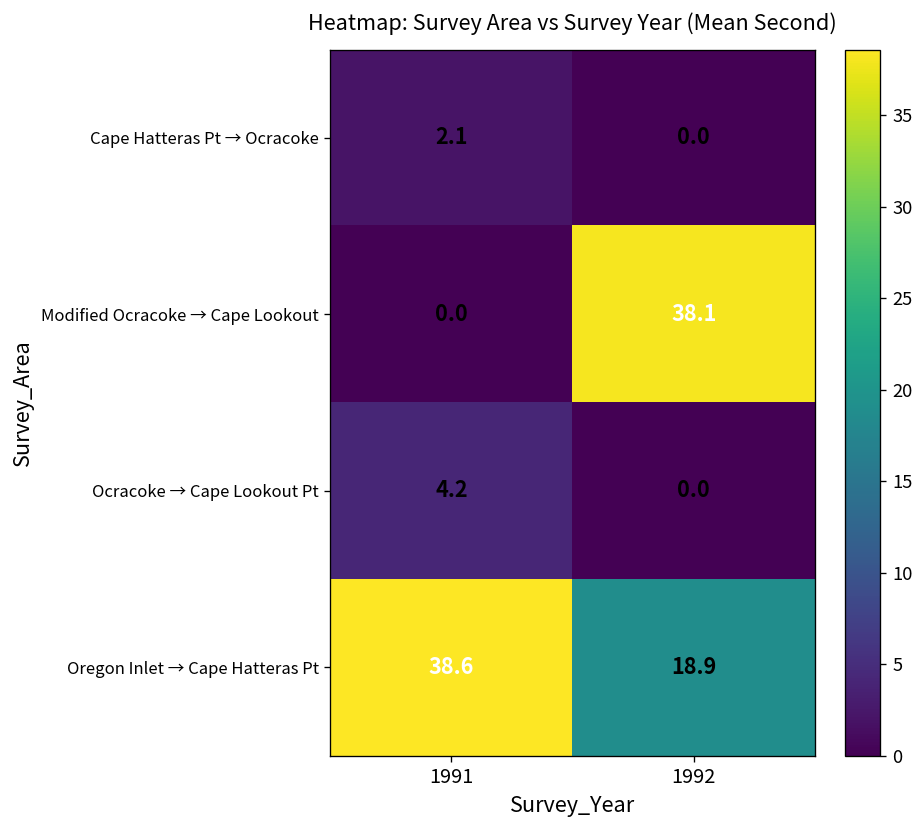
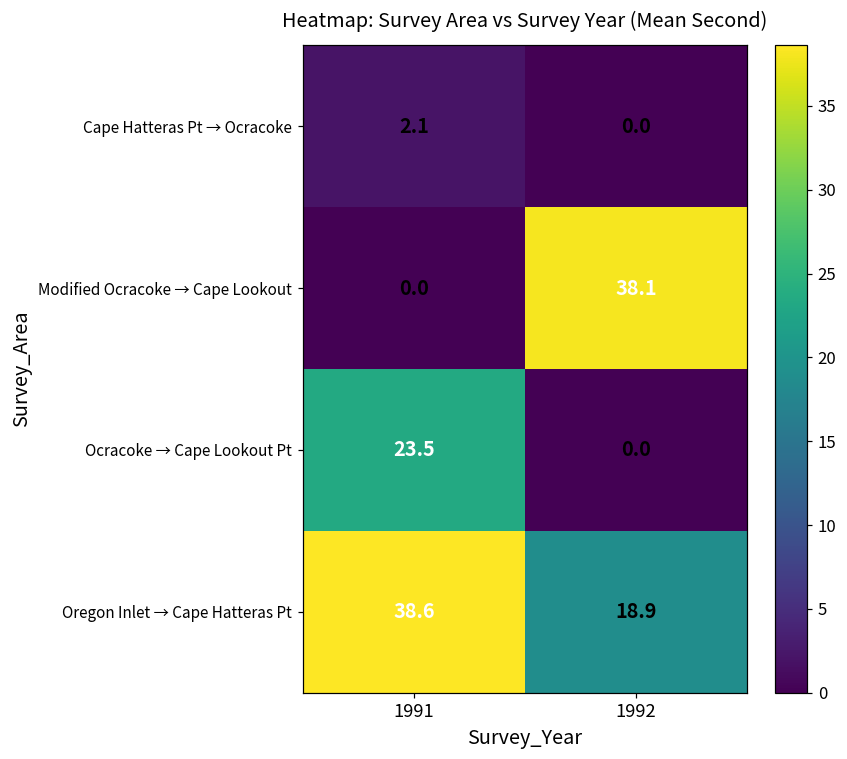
Ocracoke → Cape Lookout Pt, 1991: 4.2 -> 23.5
